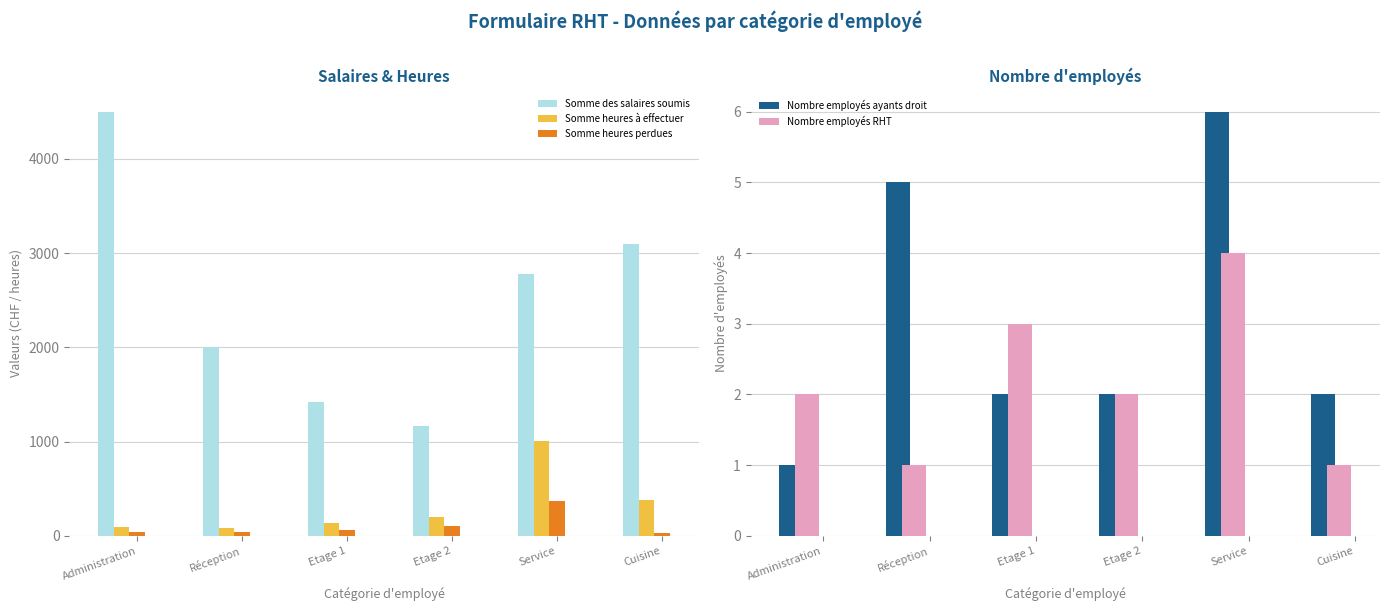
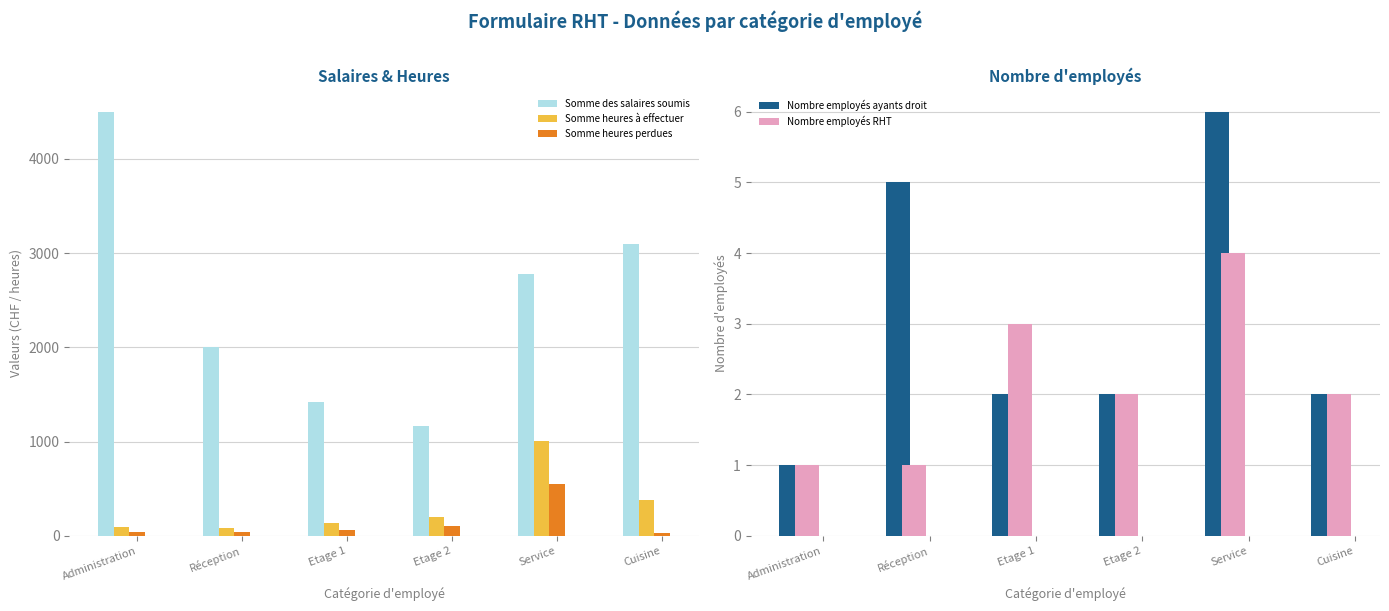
Salaires & Heures, Somme heures perdues, Service: 400 -> 500
Nombre d'employés, Nombre employés RHT, Administration: 2 -> 1
Nombre d'employés, Nombre employés RHT, Cuisine: 1 -> 2
